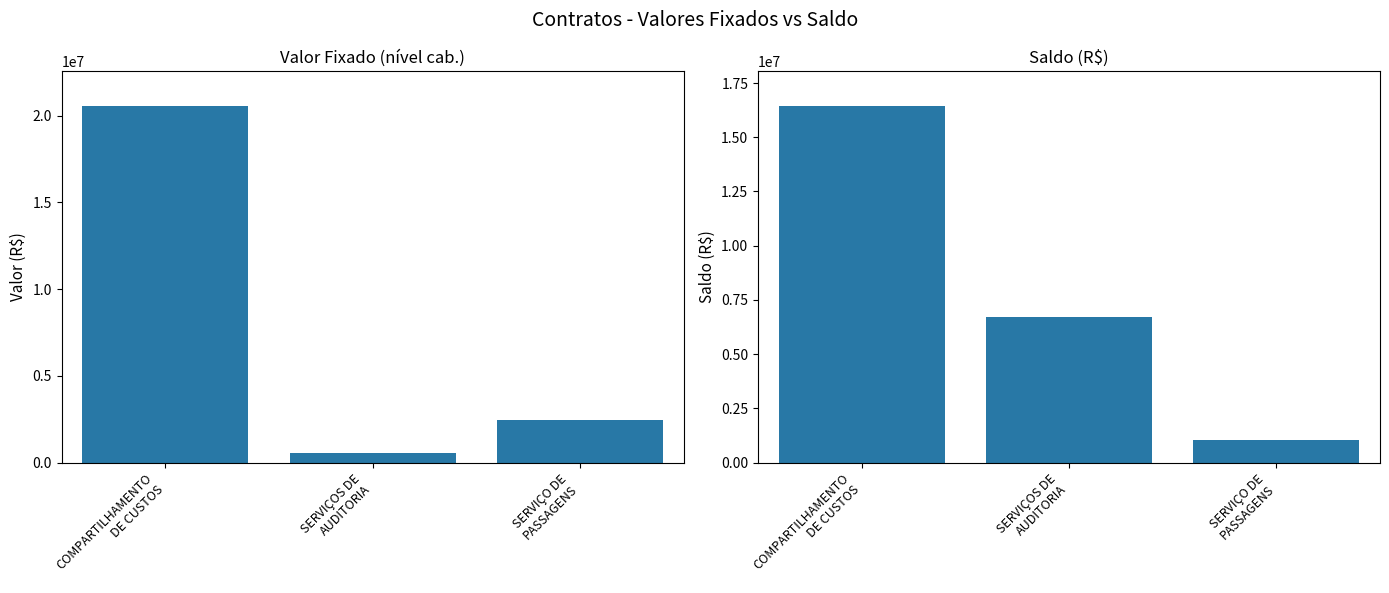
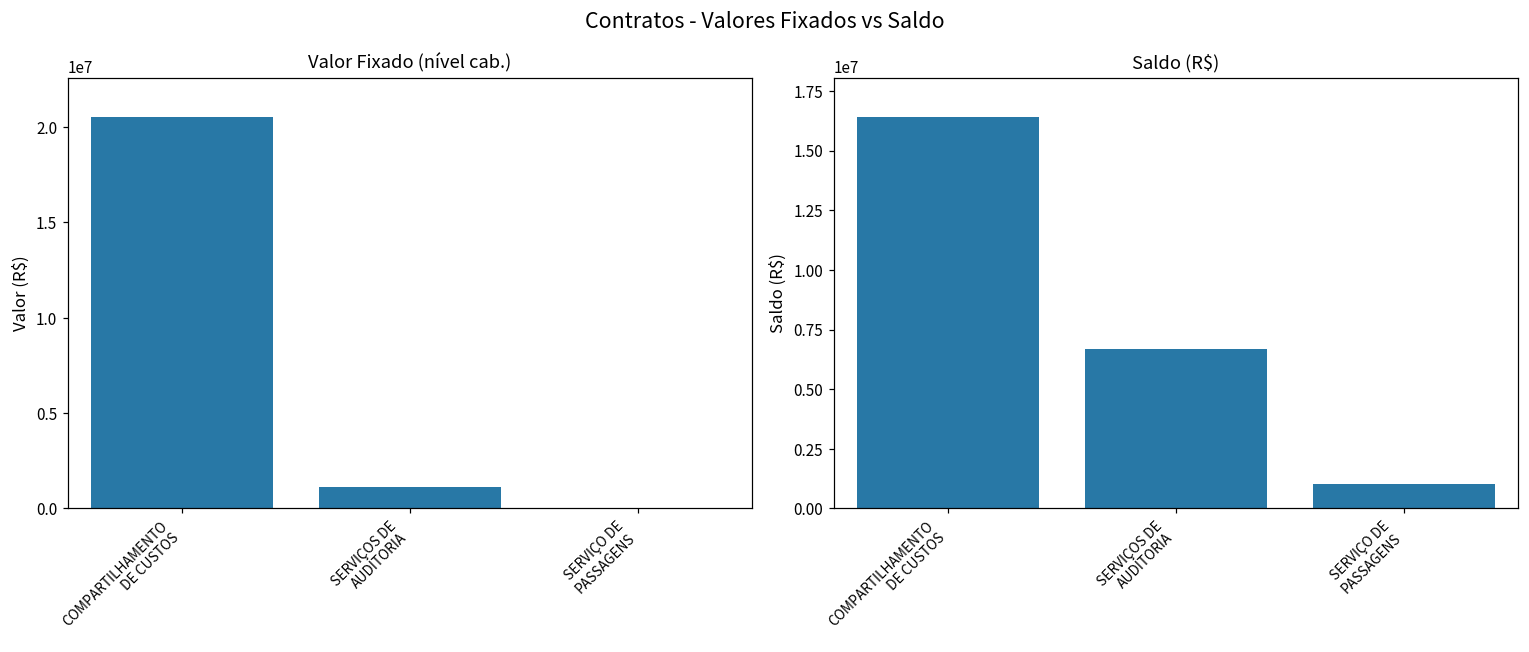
Valor Fixado (nível cab.), SERVIÇOS DE AUDITORIA: 500000 -> 1100000
Valor Fixado (nível cab.), SERVIÇO DE PASSAGENS: 2400000 -> 0
